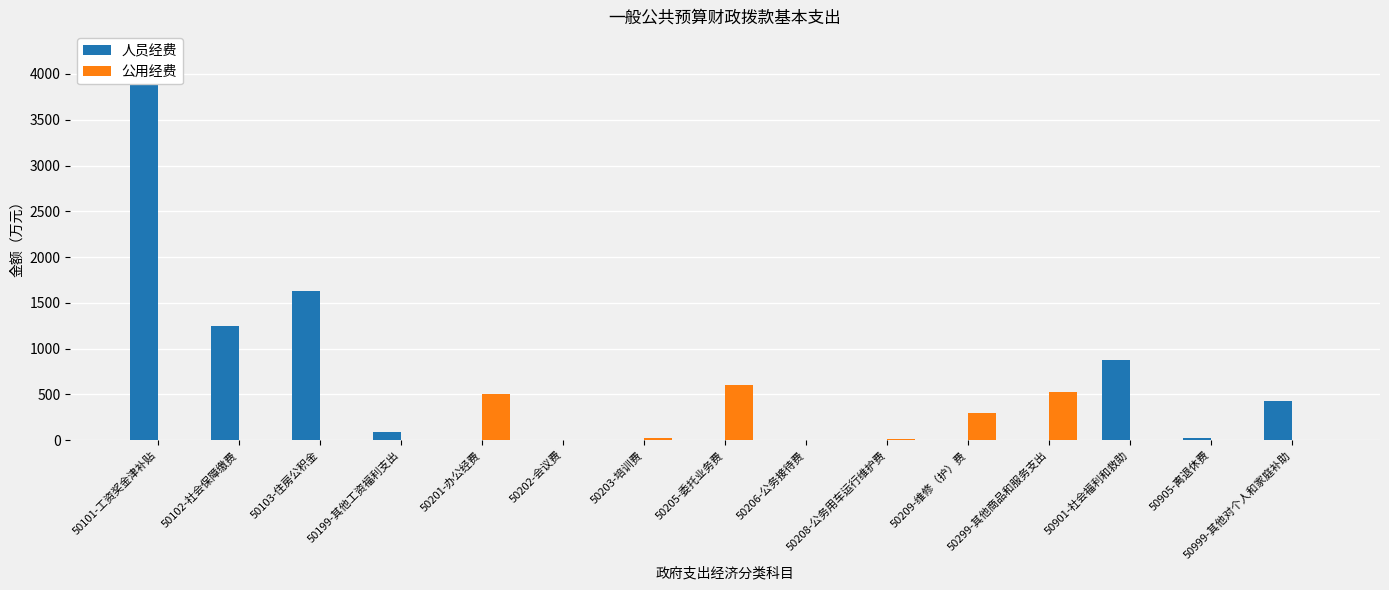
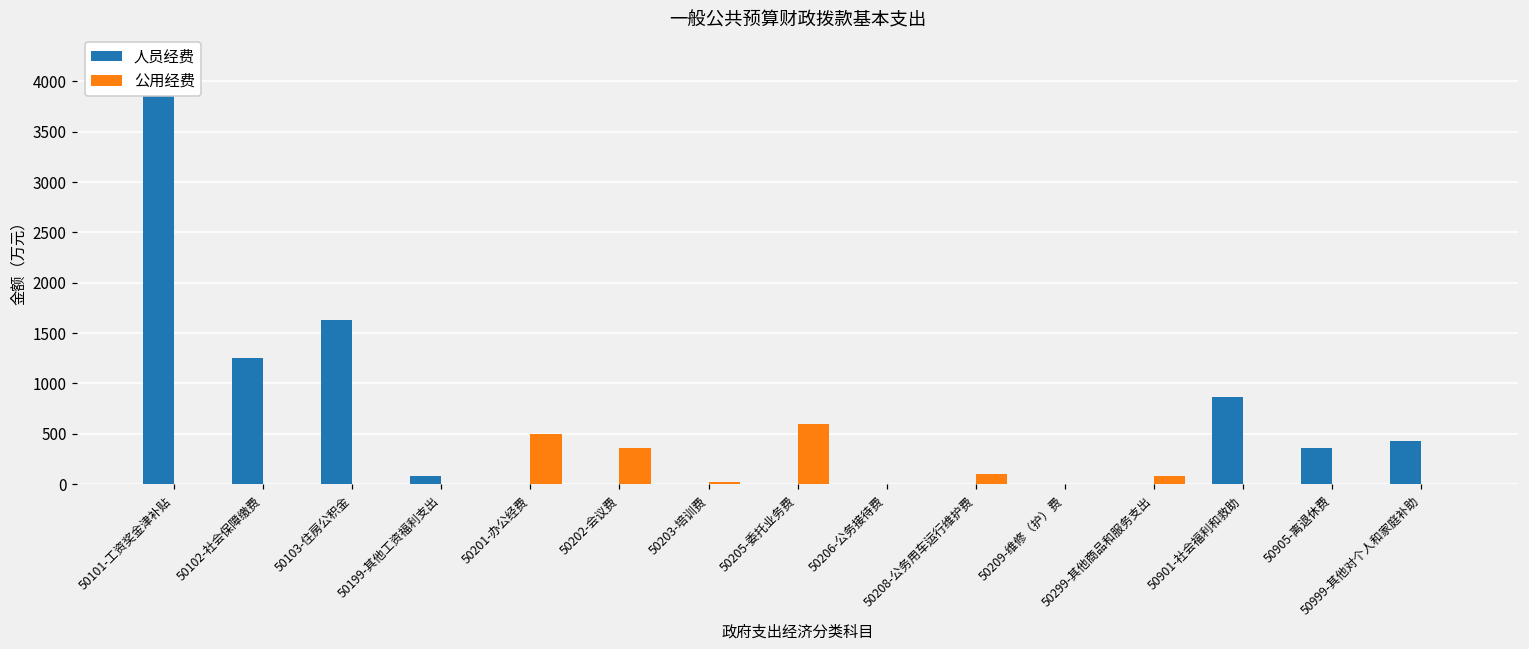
公用经费, 50202-会议费: 0 -> 400
公用经费, 50208-公务用车运行维护费: 0 -> 100
公用经费, 50209-维修（护）费: 300 -> 0
公用经费, 50299-其他商品和服务支出: 500 -> 100
人员经费, 50905-离退休费: 0 -> 400
